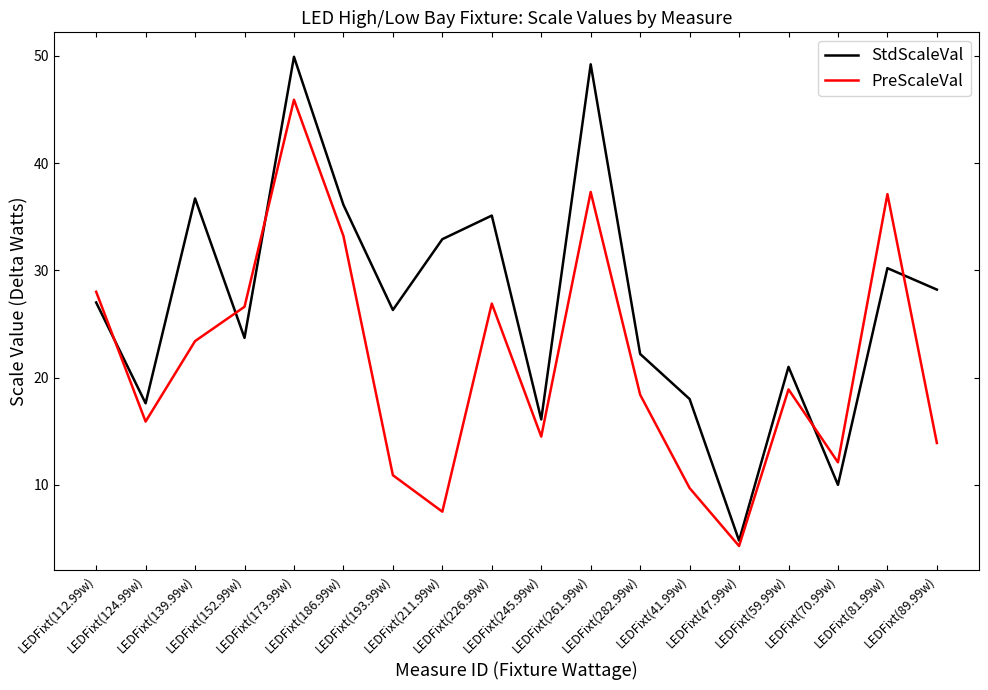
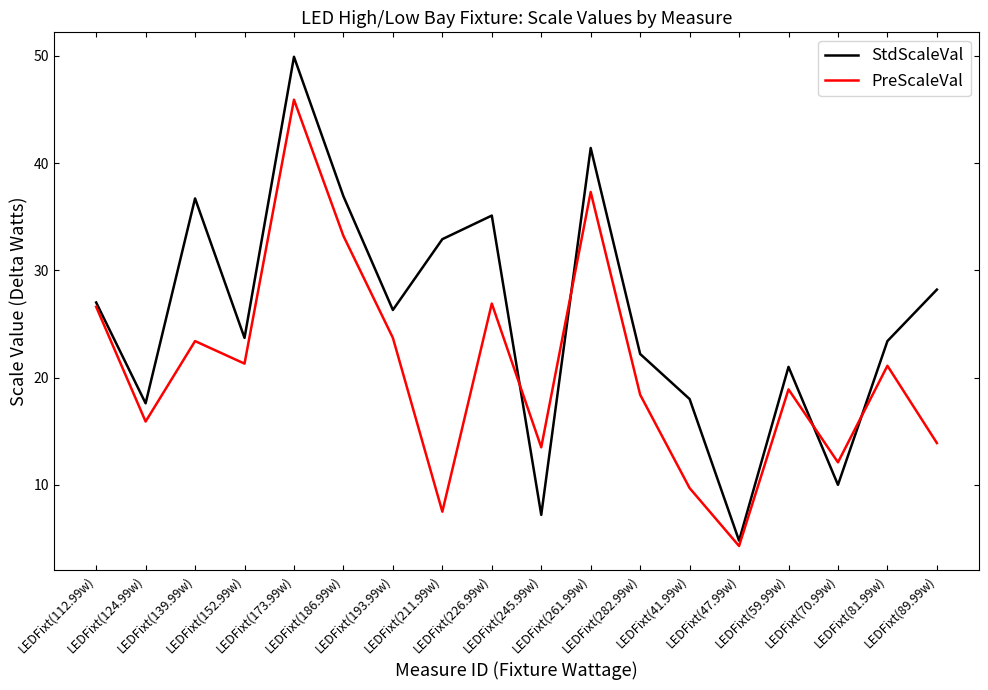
PreScaleVal, LEDFixt(112.99w): 28.0 -> 26.6
PreScaleVal, LEDFixt(152.99w): 26.6 -> 21.3
StdScaleVal, LEDFixt(186.99w): 36.1 -> 36.9
PreScaleVal, LEDFixt(193.99w): 10.9 -> 23.7
StdScaleVal, LEDFixt(245.99w): 16.1 -> 7.2
PreScaleVal, LEDFixt(245.99w): 14.5 -> 13.5
StdScaleVal, LEDFixt(261.99w): 49.2 -> 41.4
StdScaleVal, LEDFixt(81.99w): 30.2 -> 23.4
PreScaleVal, LEDFixt(81.99w): 37.1 -> 21.1
